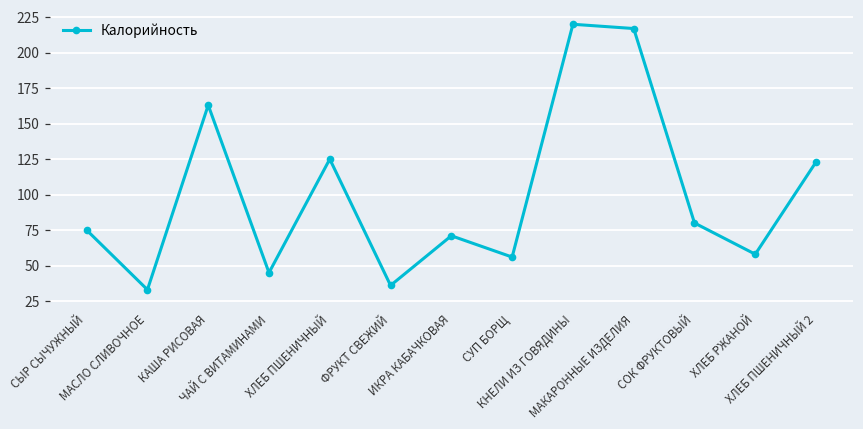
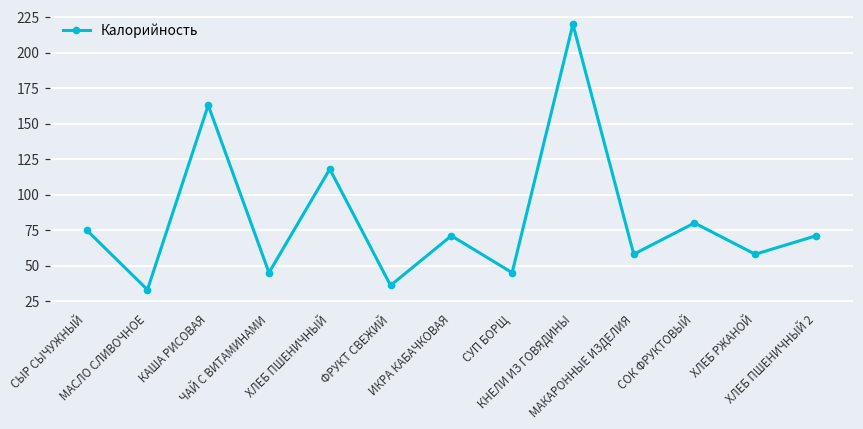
ХЛЕБ ПШЕНИЧНЫЙ: 125 -> 118
СУП БОРЩ: 56 -> 45
МАКАРОННЫЕ ИЗДЕЛИЯ: 217 -> 58
ХЛЕБ ПШЕНИЧНЫЙ 2: 123 -> 71
